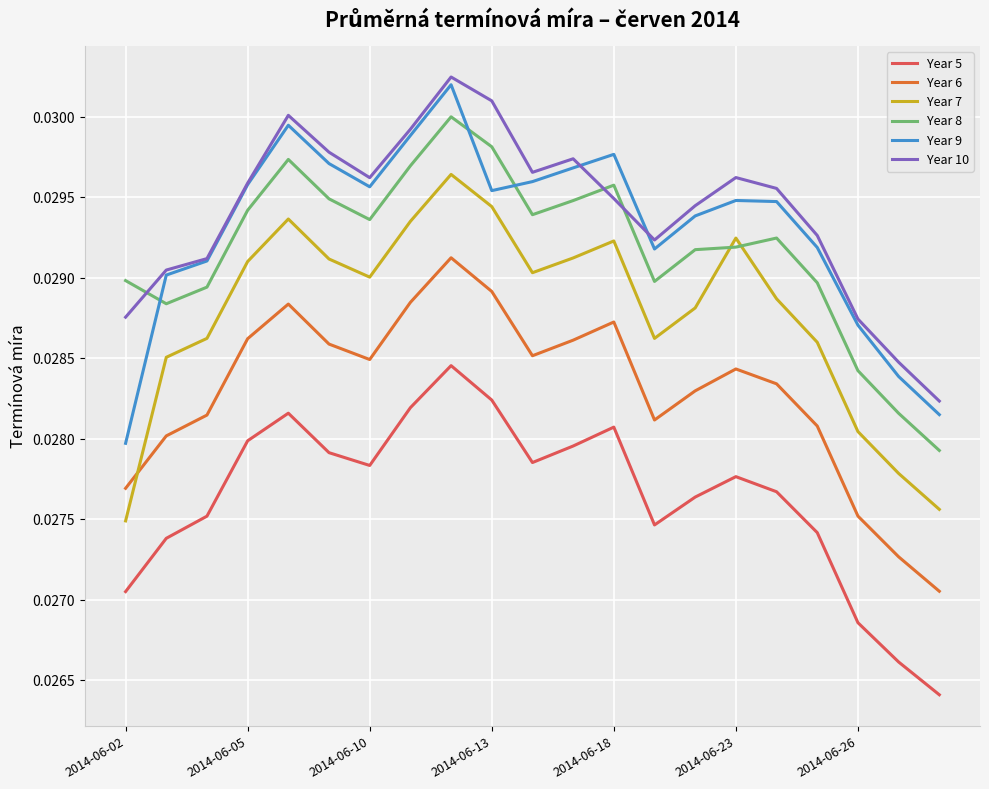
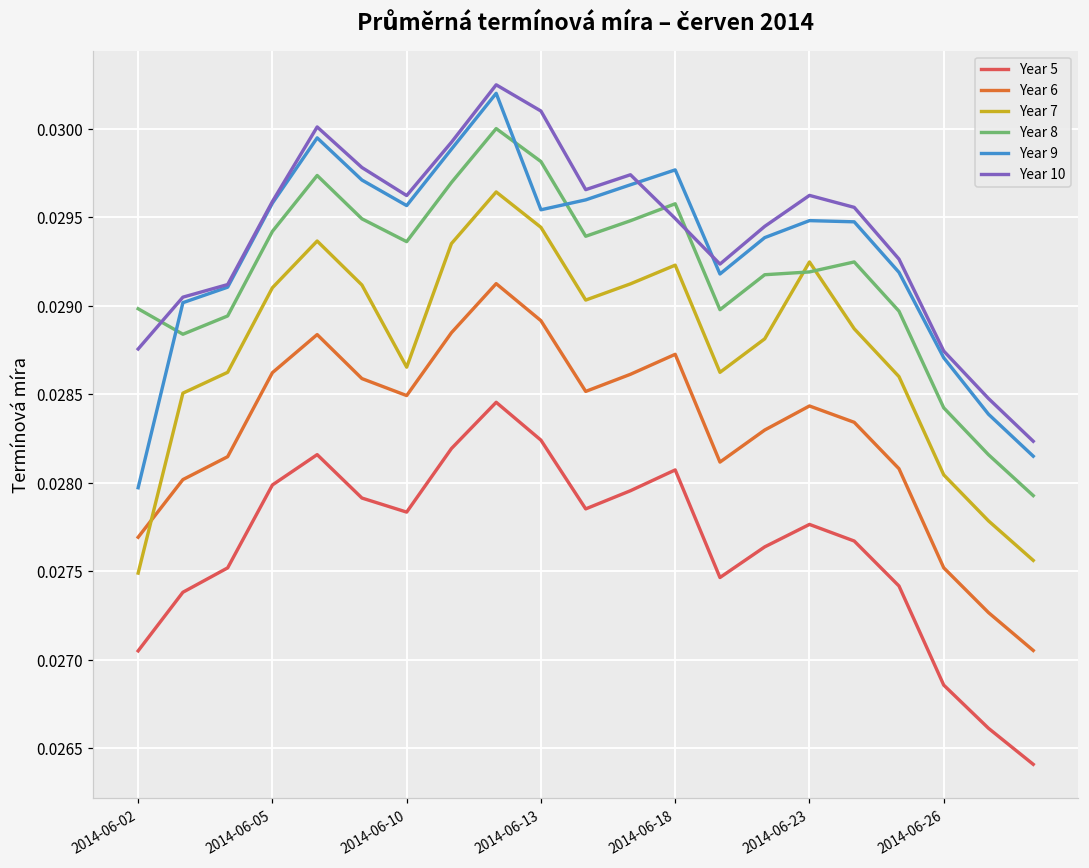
Year 7, 2014-06-10: 0.02900 -> 0.02865
